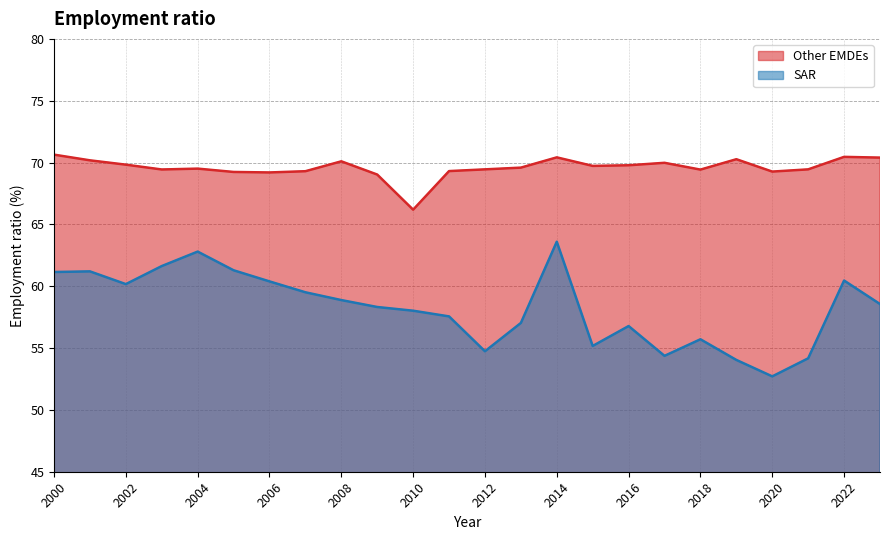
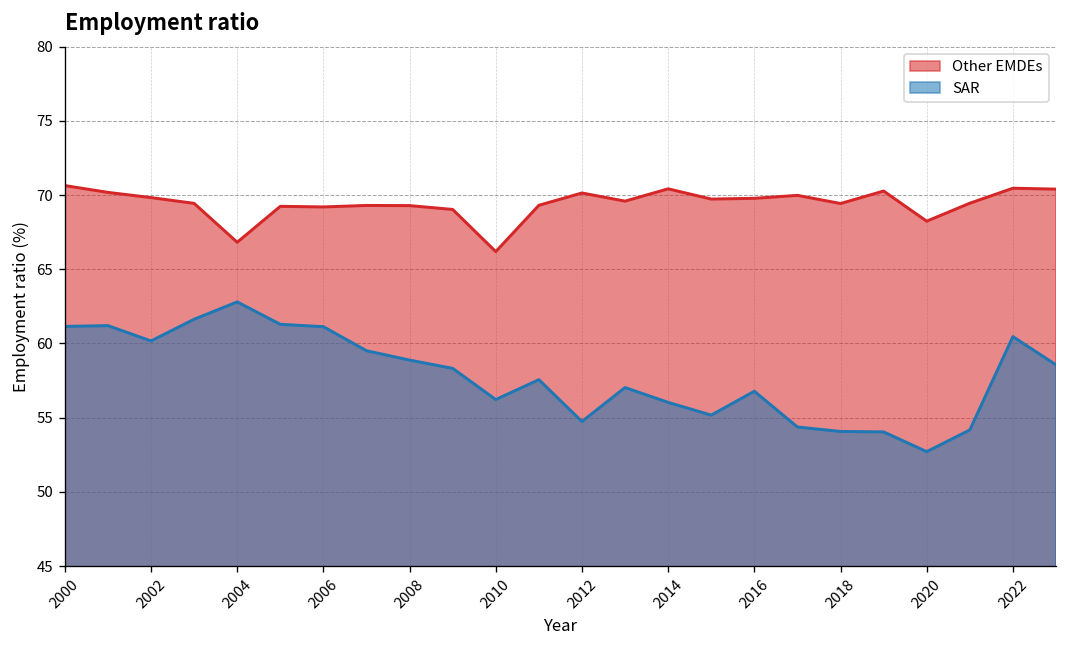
Other EMDEs, 2004: 69.5 -> 66.8
SAR, 2006: 60.4 -> 61.1
Other EMDEs, 2008: 70.1 -> 69.3
SAR, 2010: 58.0 -> 56.2
Other EMDEs, 2012: 69.5 -> 70.1
SAR, 2014: 63.6 -> 56.0
SAR, 2018: 55.7 -> 54.1
Other EMDEs, 2020: 69.3 -> 68.2
